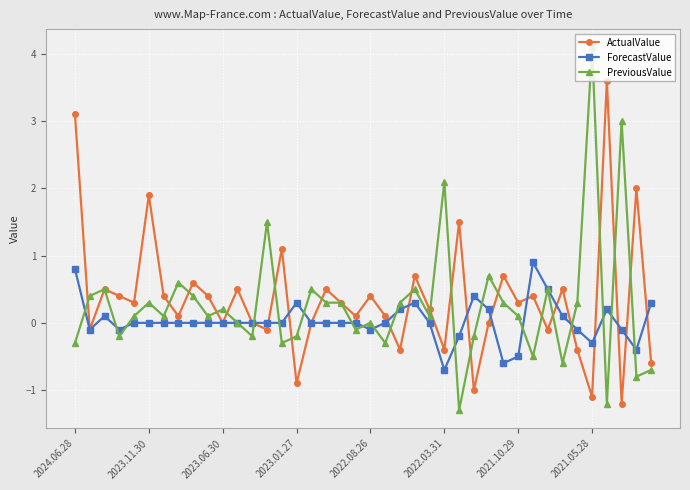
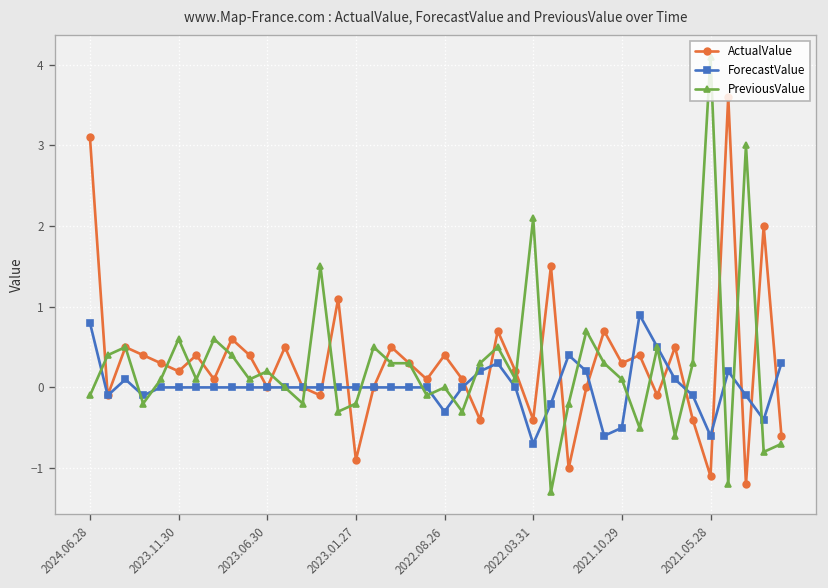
PreviousValue, 2024.06.28: -0.3 -> -0.1
ActualValue, 2023.11.30: 1.9 -> 0.2
PreviousValue, 2023.11.30: 0.3 -> 0.6
ForecastValue, 2023.01.27: 0.3 -> 0.0
ForecastValue, 2022.08.26: -0.1 -> -0.3
ForecastValue, 2021.05.28: -0.3 -> -0.6
